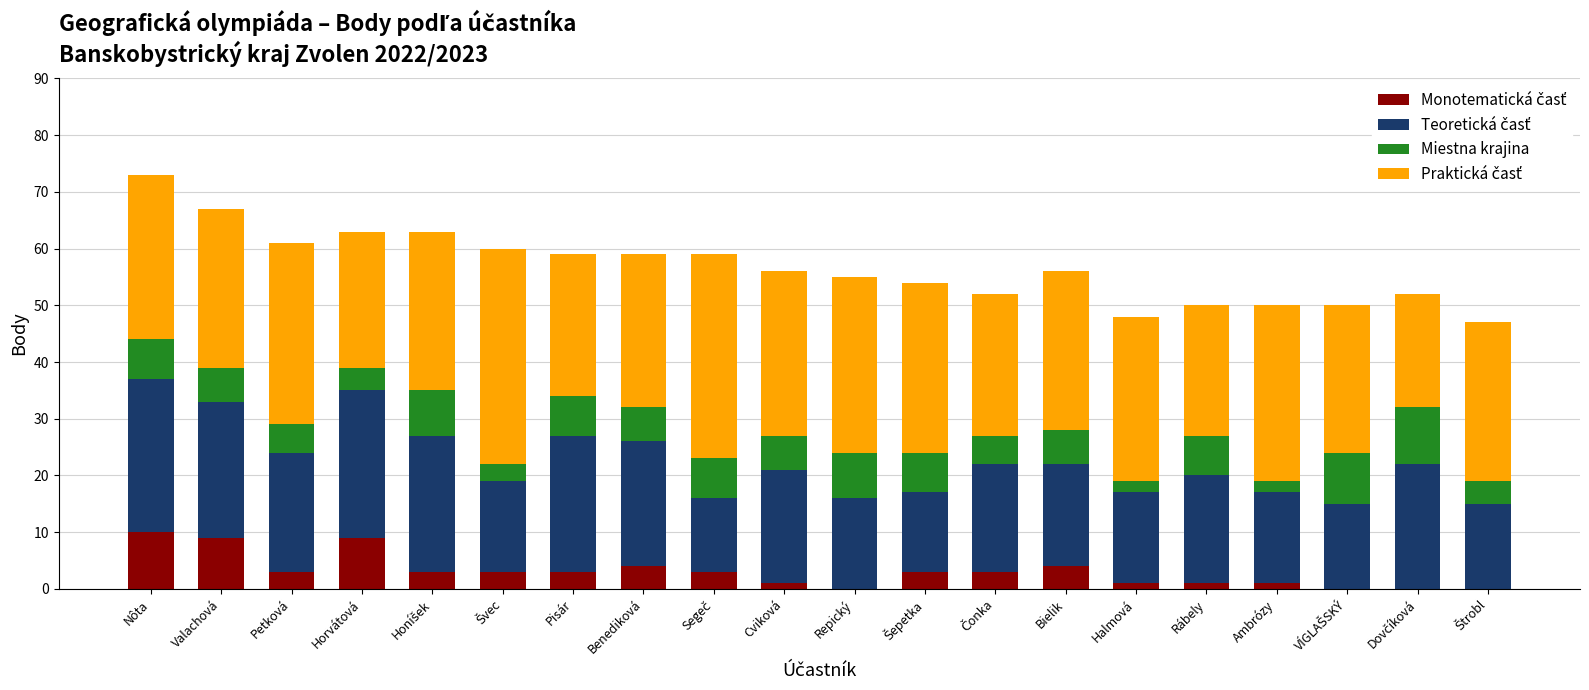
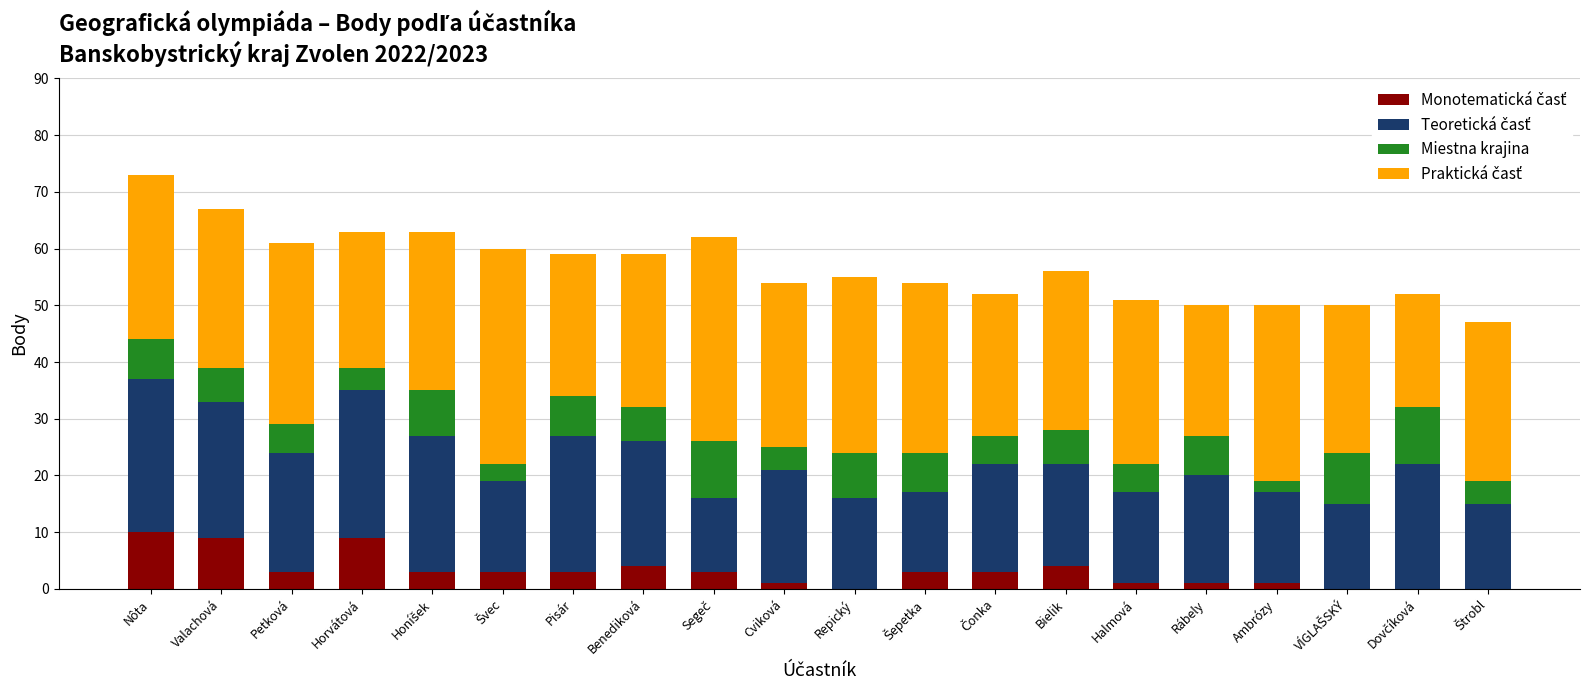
Miestna krajina, Segeč: 7 -> 10
Miestna krajina, Cviková: 6 -> 4
Miestna krajina, Halmová: 2 -> 5
